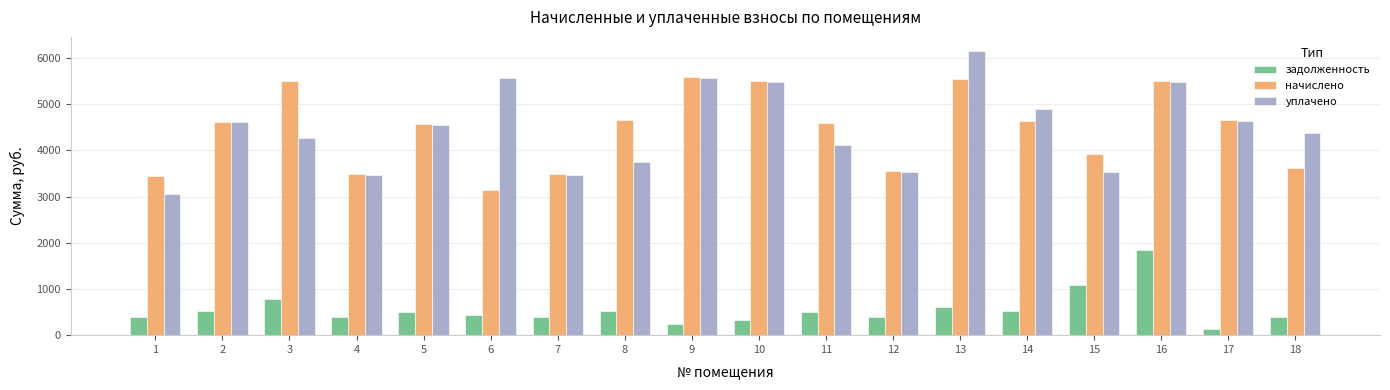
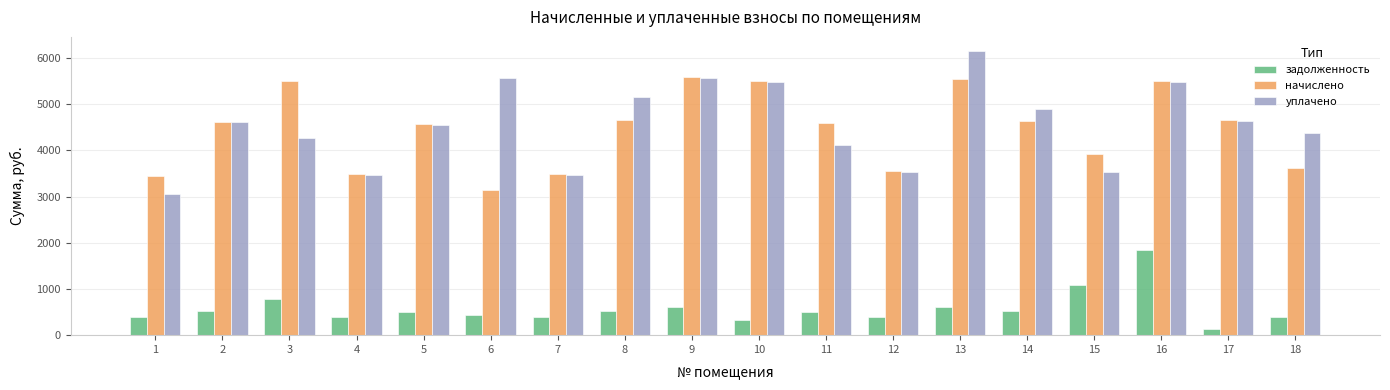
уплачено, 8: 3700 -> 5200
задолженность, 9: 300 -> 600
